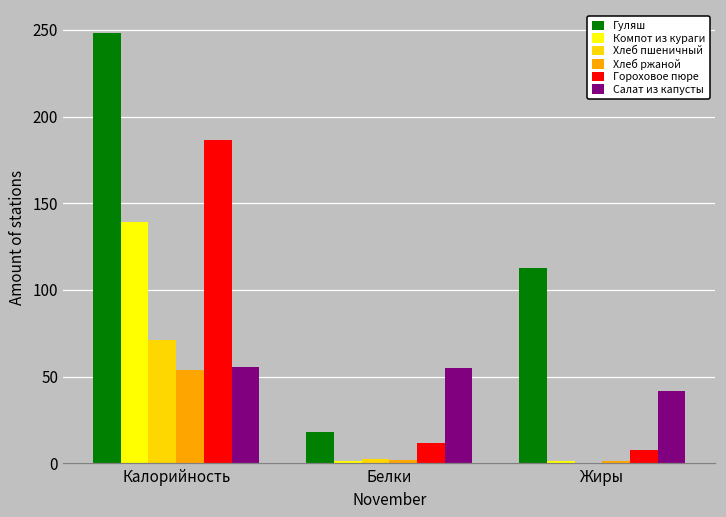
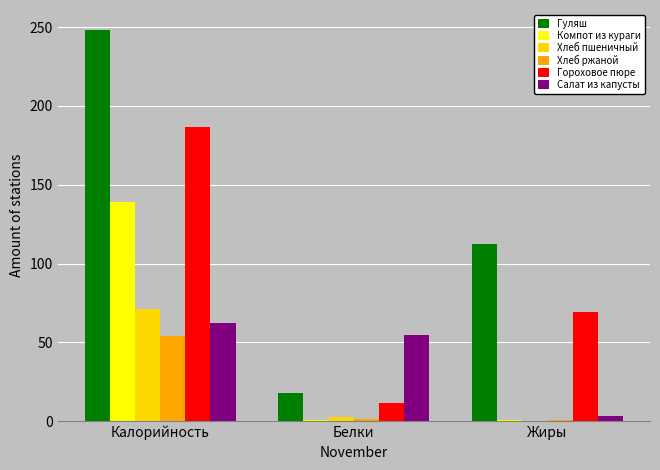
Салат из капусты, Калорийность: 55 -> 62
Гороховое пюре, Жиры: 8 -> 69
Салат из капусты, Жиры: 41 -> 3
